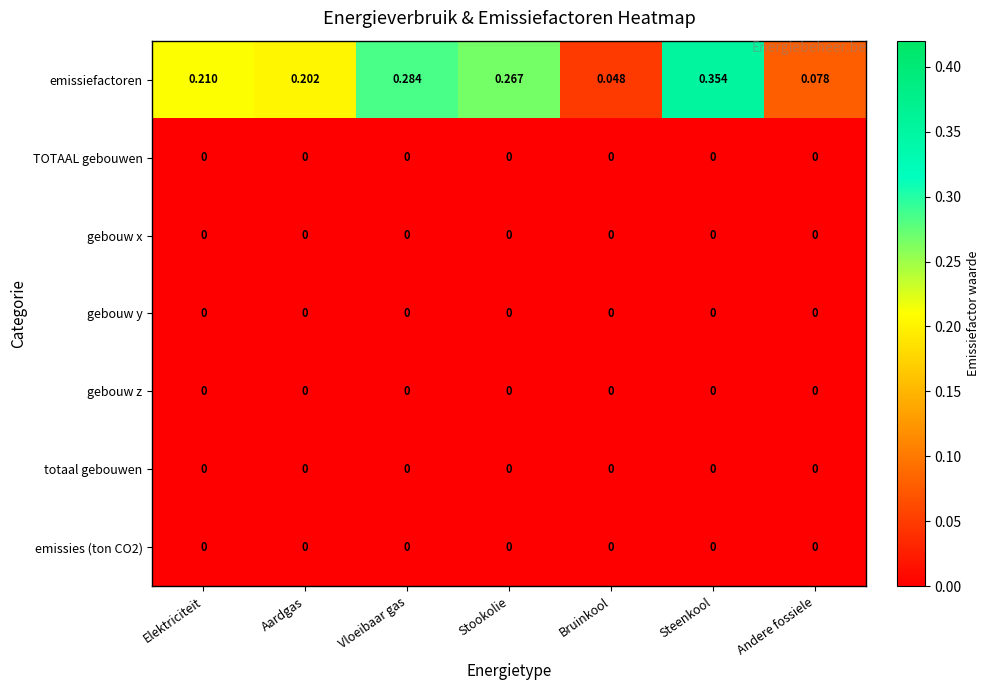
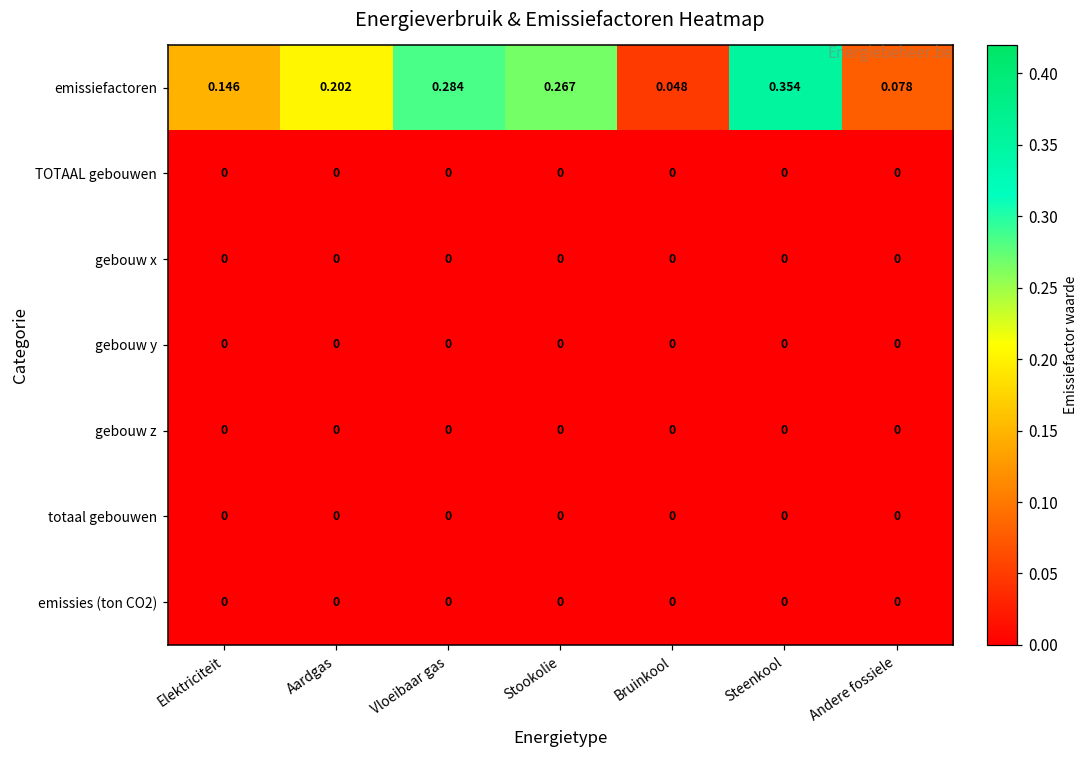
emissiefactoren, Elektriciteit: 0.210 -> 0.146
